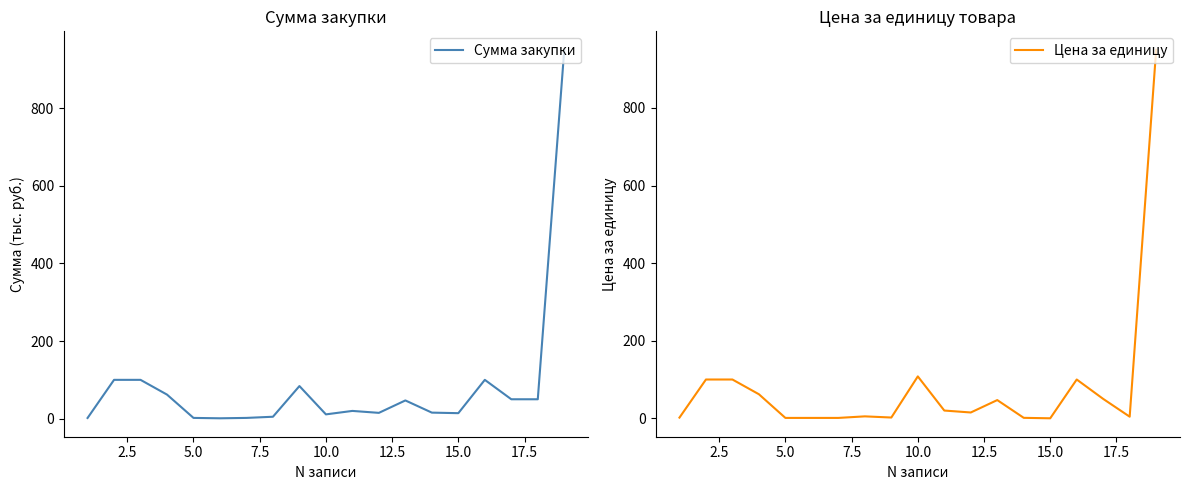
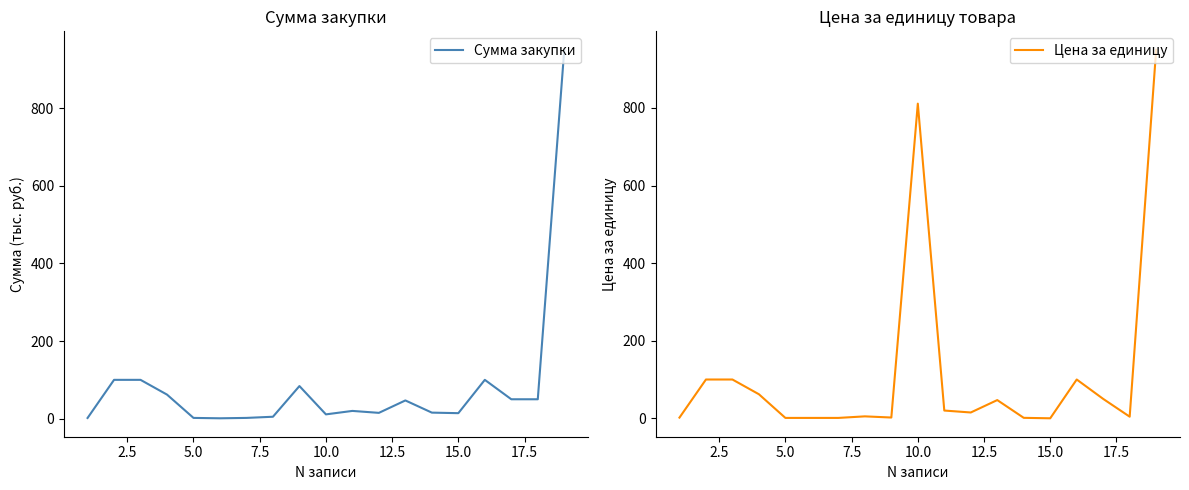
Цена за единицу товара, 10.0: 110 -> 810
